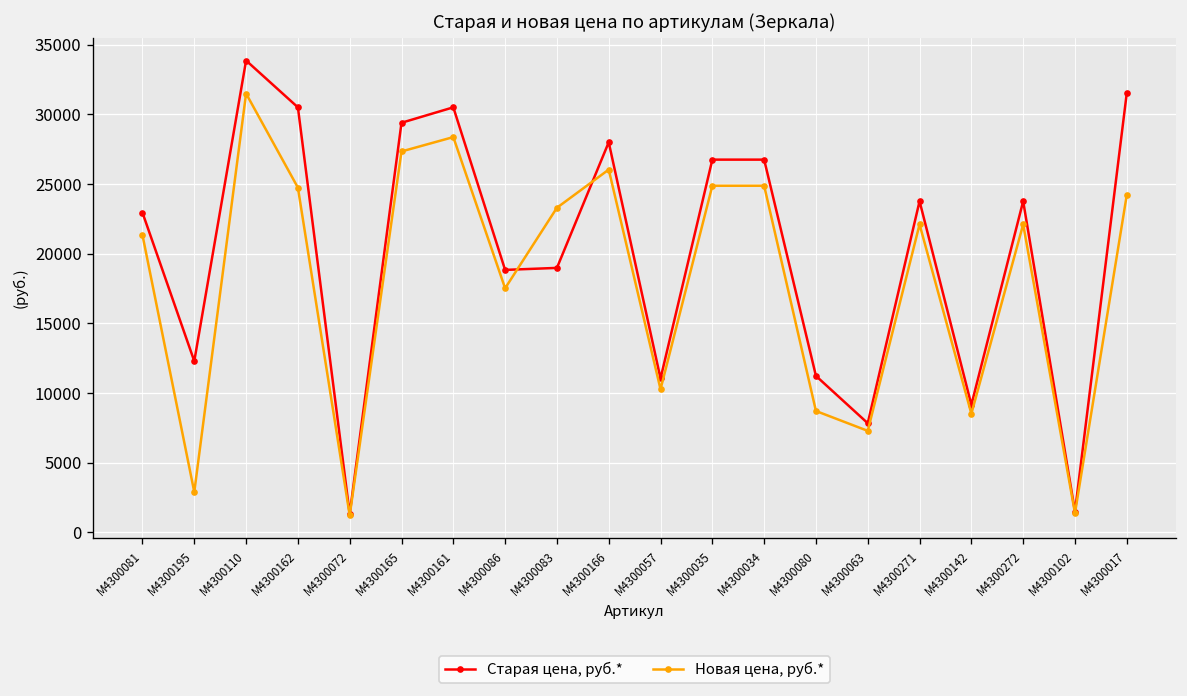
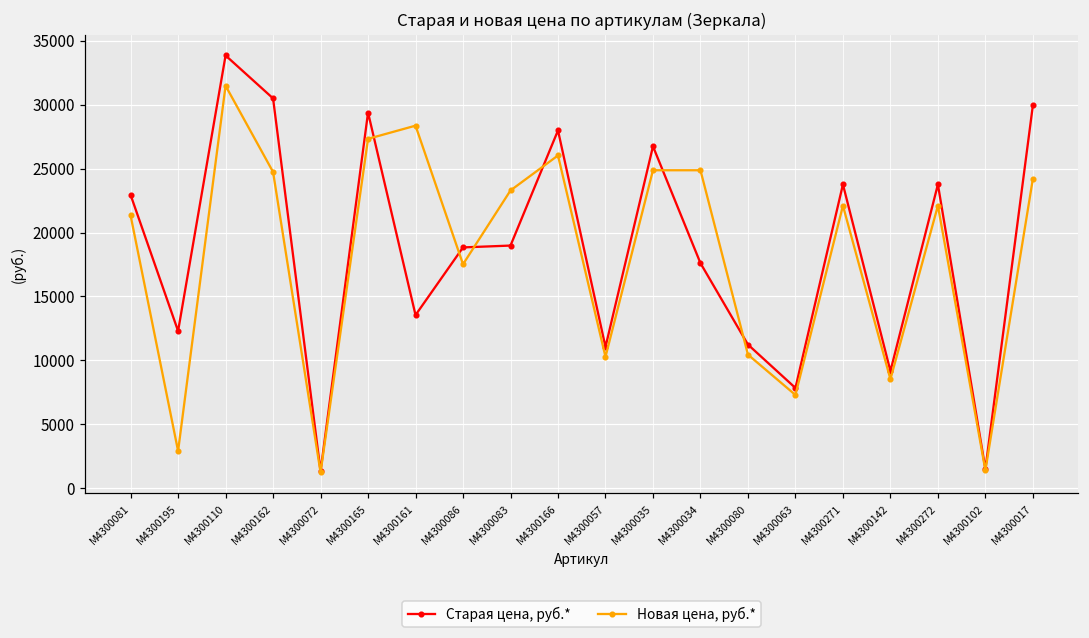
Старая цена, руб.*, M4300161: 30500 -> 13500
Старая цена, руб.*, M4300034: 26700 -> 17600
Новая цена, руб.*, M4300080: 8700 -> 10400
Старая цена, руб.*, M4300017: 31500 -> 30000
